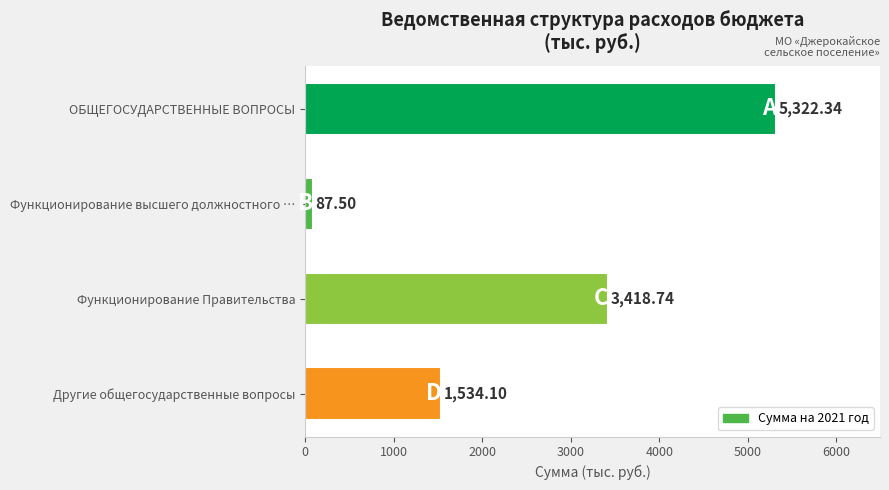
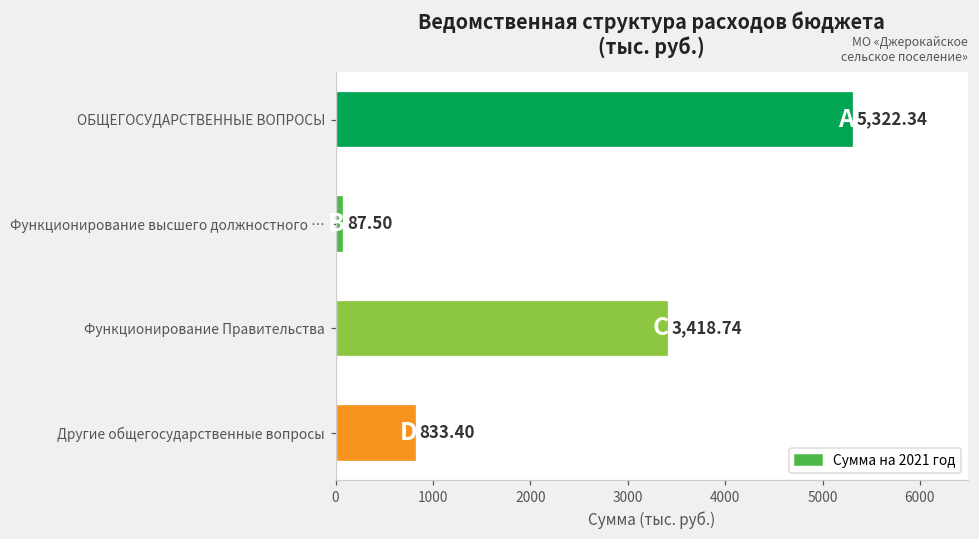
Другие общегосударственные вопросы: 1,534.10 -> 833.40
